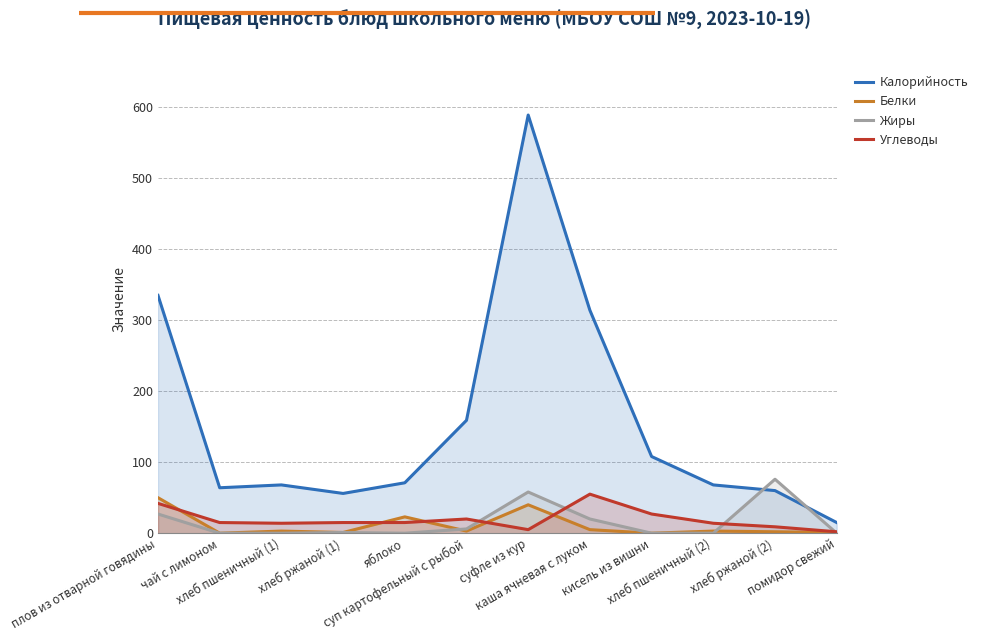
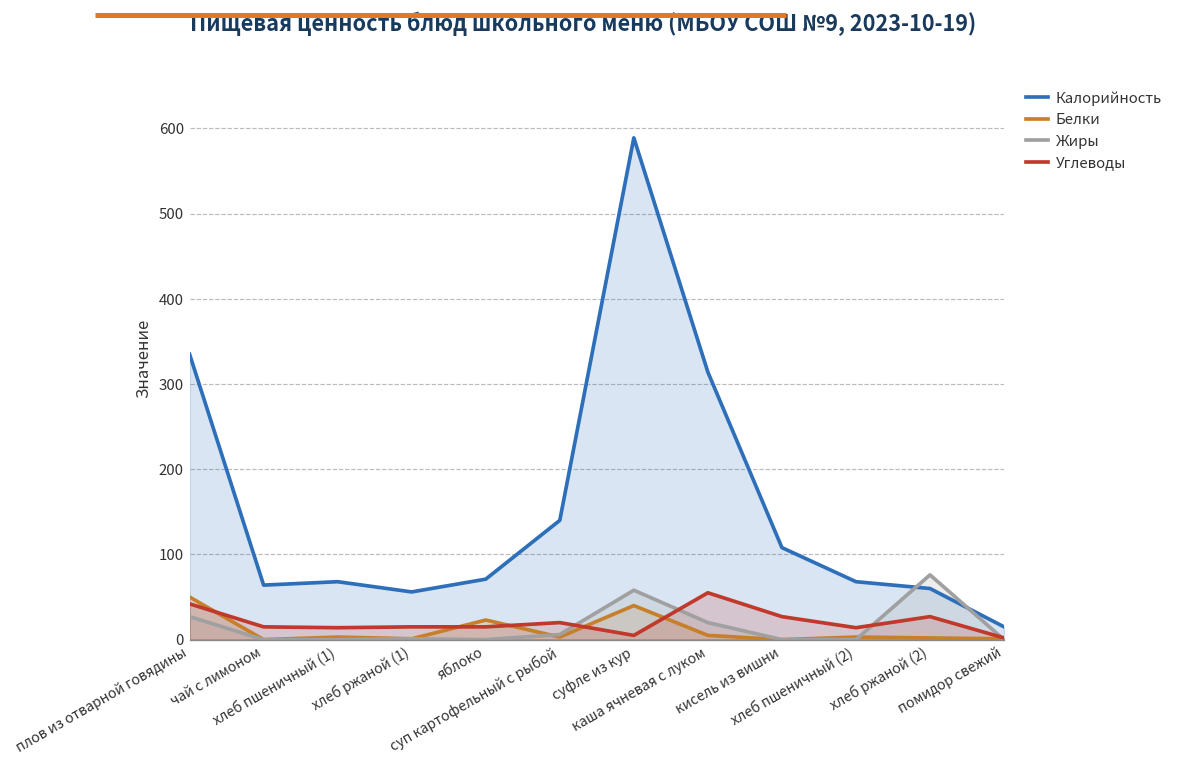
Калорийность, суп картофельный с рыбой: 160 -> 140
Углеводы, хлеб ржаной (2): 10 -> 30
